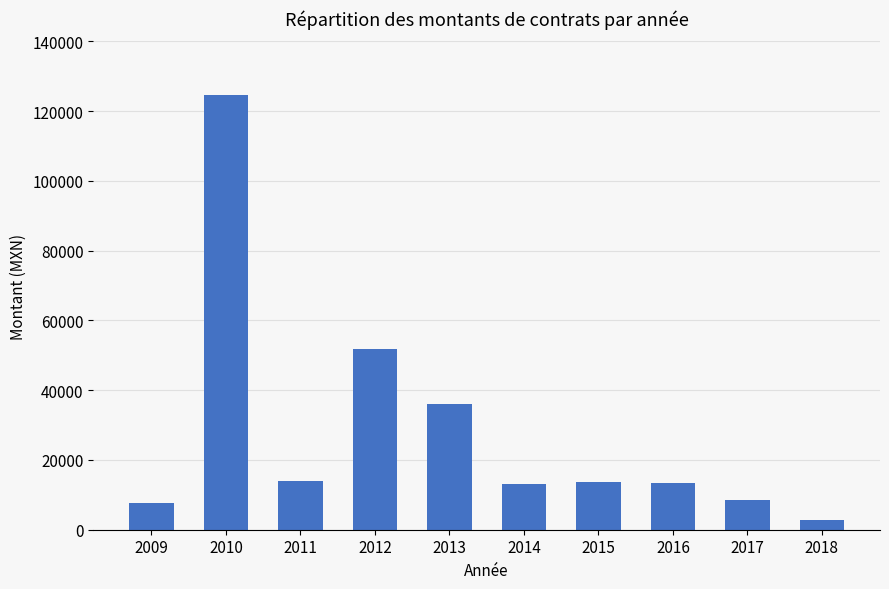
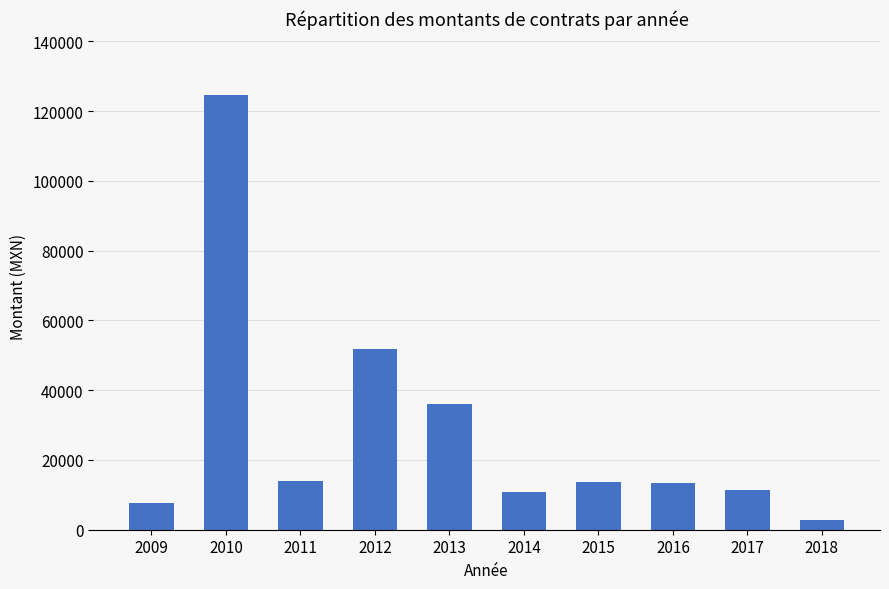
2014: 13000 -> 11000
2017: 9000 -> 11000
